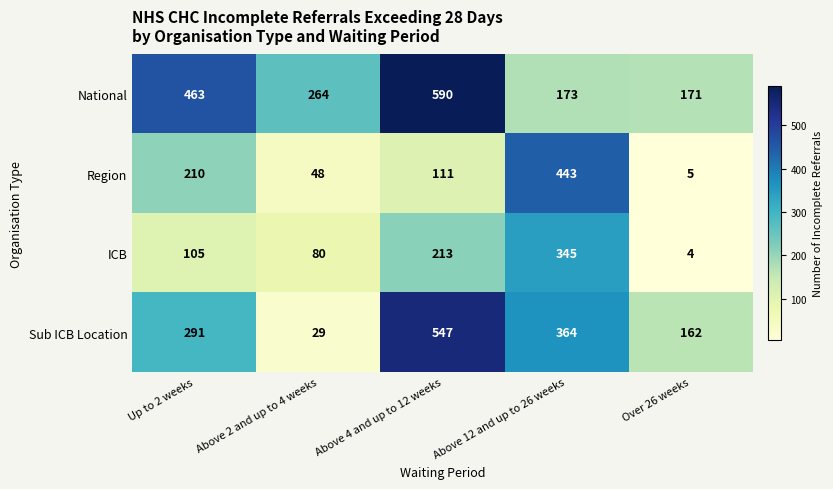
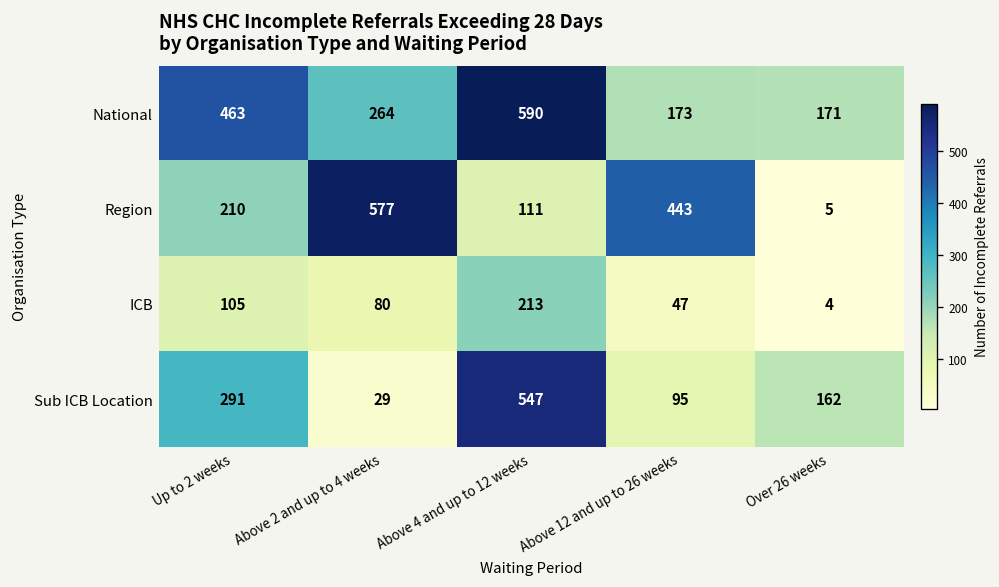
Region, Above 2 and up to 4 weeks: 48 -> 577
ICB, Above 12 and up to 26 weeks: 345 -> 47
Sub ICB Location, Above 12 and up to 26 weeks: 364 -> 95
